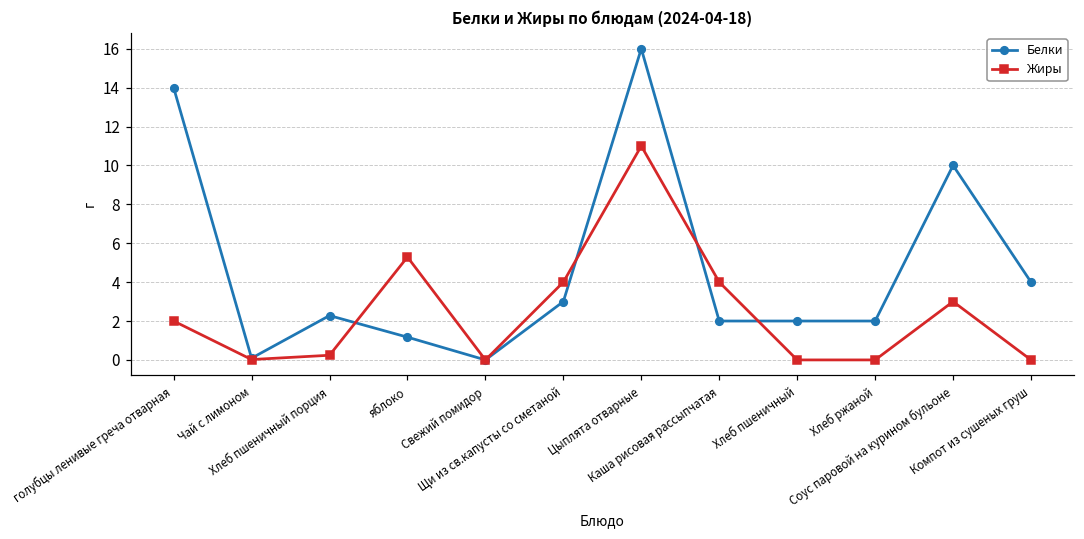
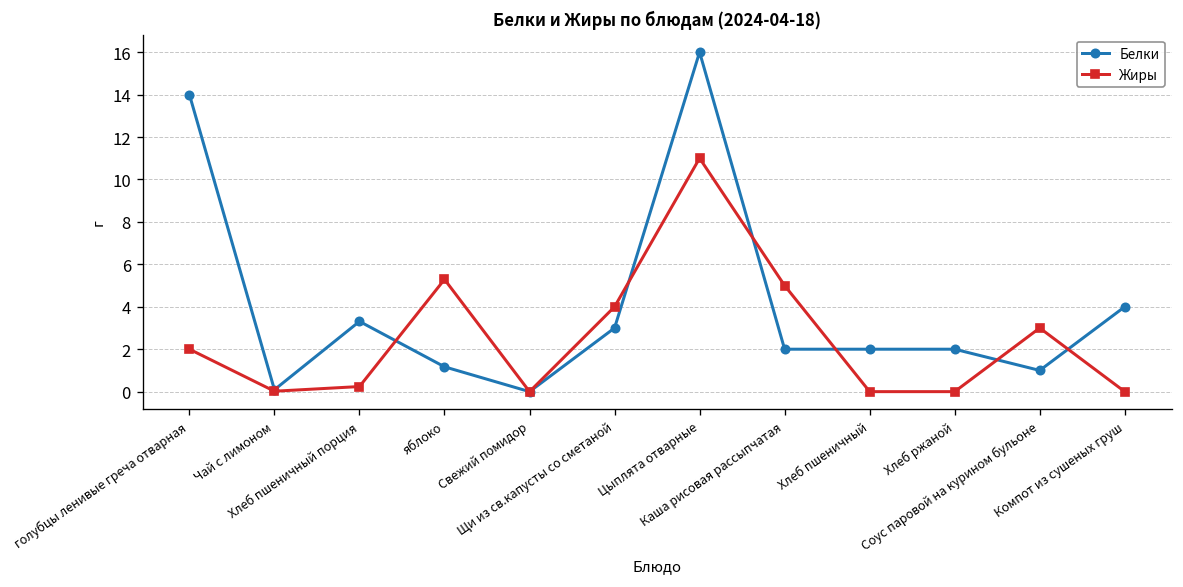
Белки, Хлеб пшеничный порция: 2.3 -> 3.3
Жиры, Каша рисовая рассыпчатая: 4 -> 5
Белки, Соус паровой на курином бульоне: 10 -> 1
